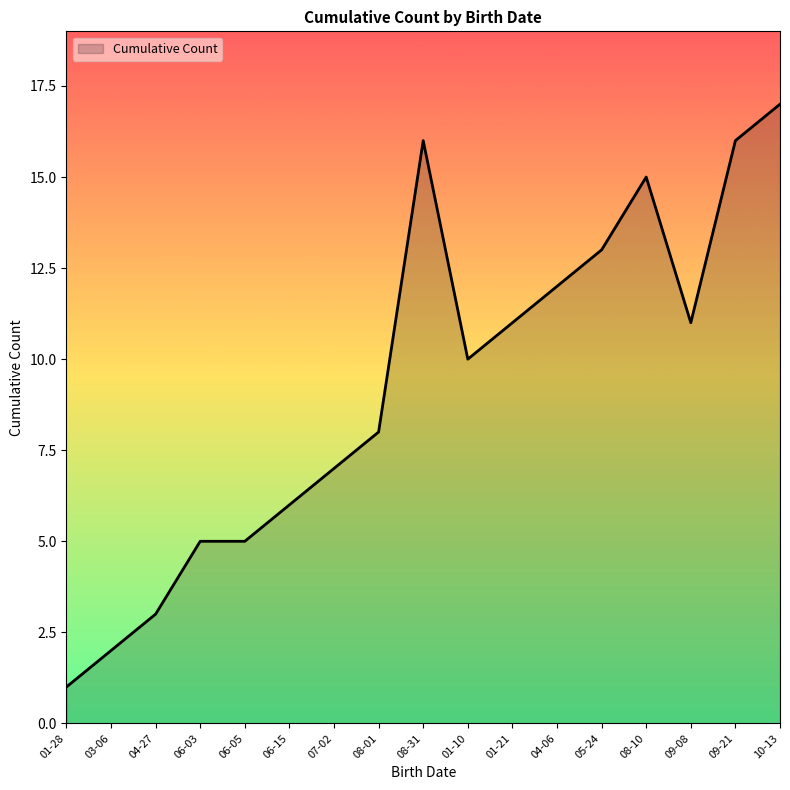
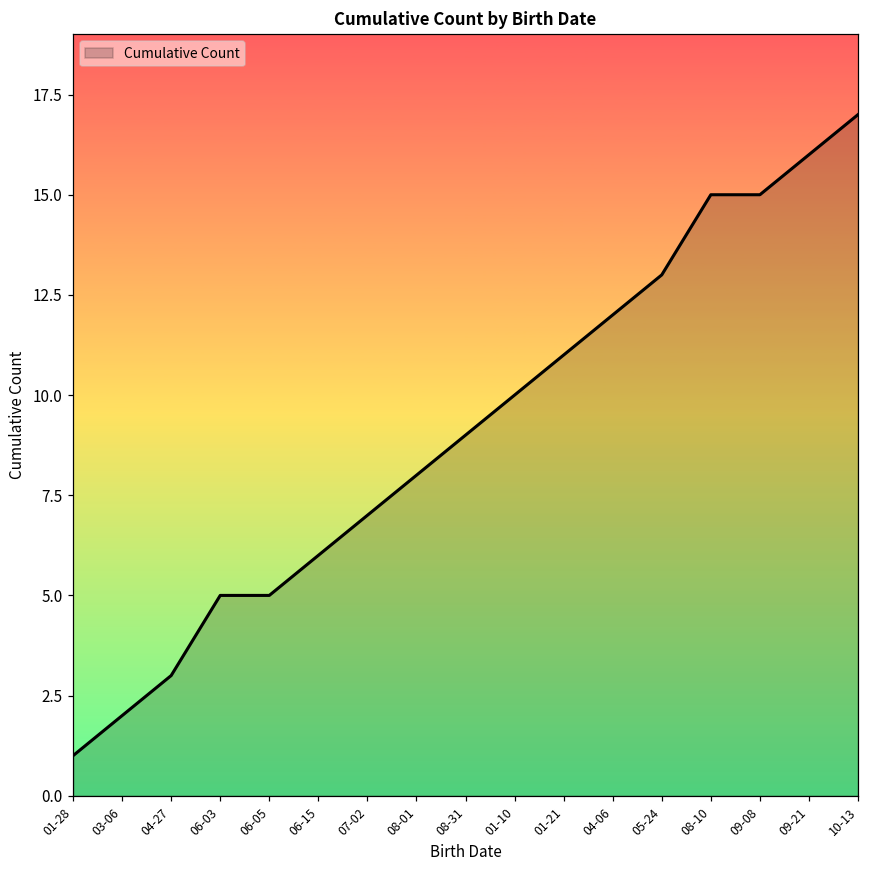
08-31: 16 -> 9
09-08: 11 -> 15
